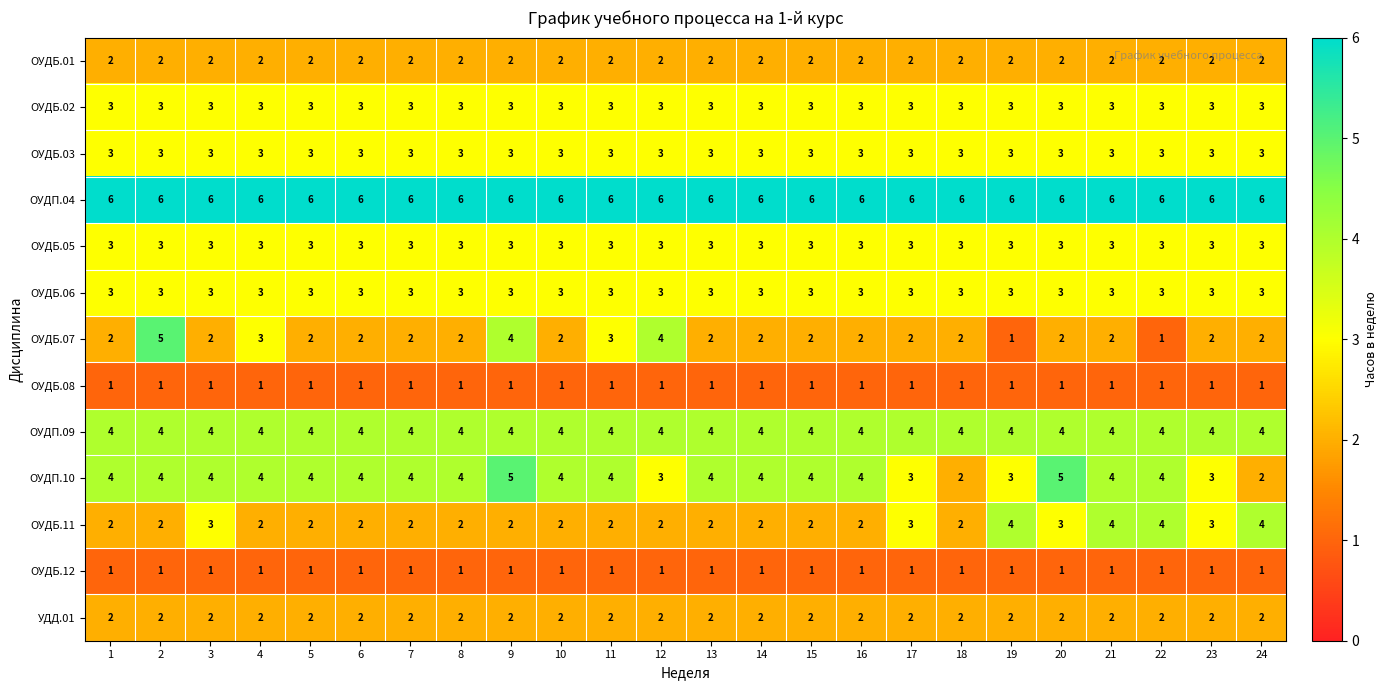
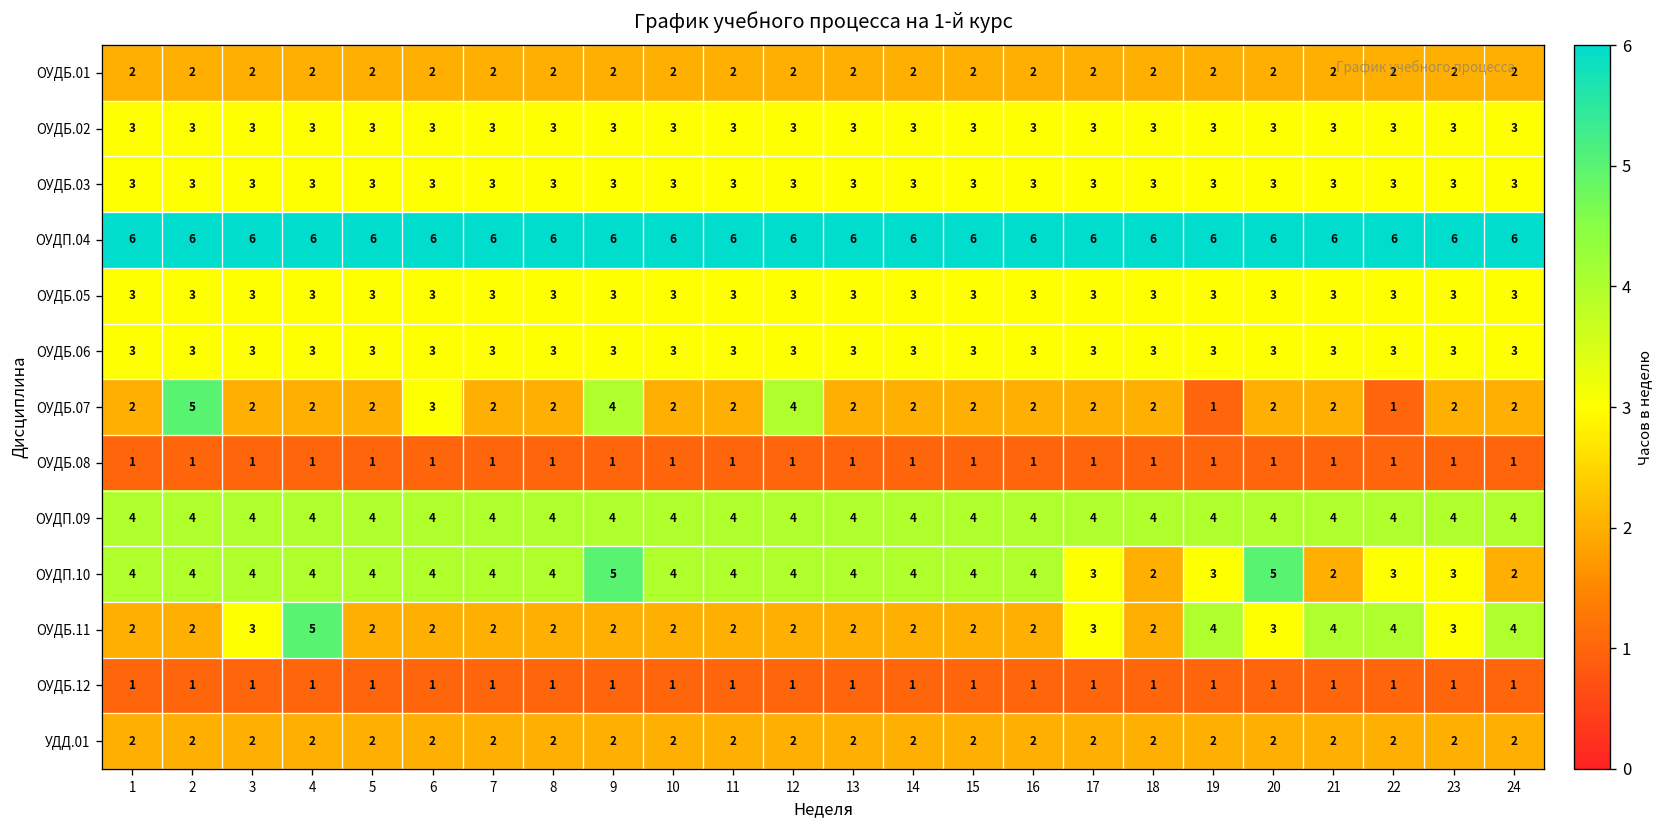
ОУДБ.07, 4: 3 -> 2
ОУДБ.07, 6: 2 -> 3
ОУДБ.07, 11: 3 -> 2
ОУДП.10, 12: 3 -> 4
ОУДП.10, 21: 4 -> 2
ОУДП.10, 22: 4 -> 3
ОУДБ.11, 4: 2 -> 5
